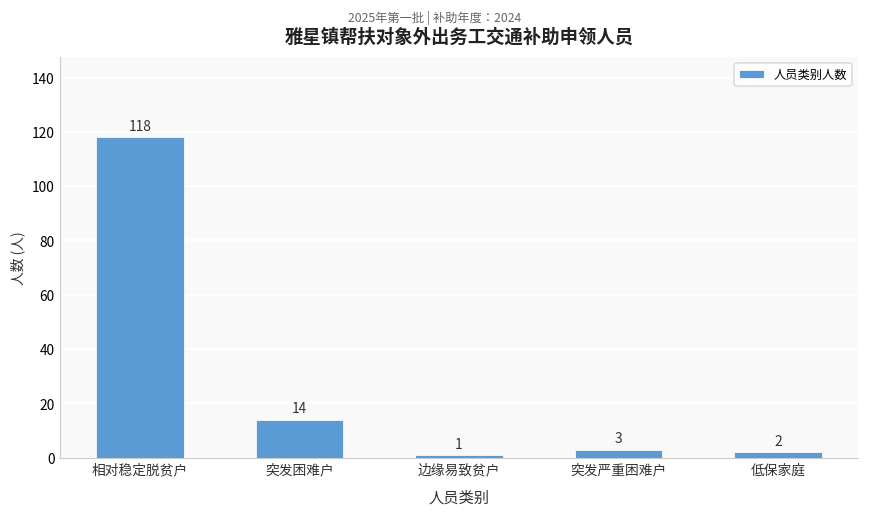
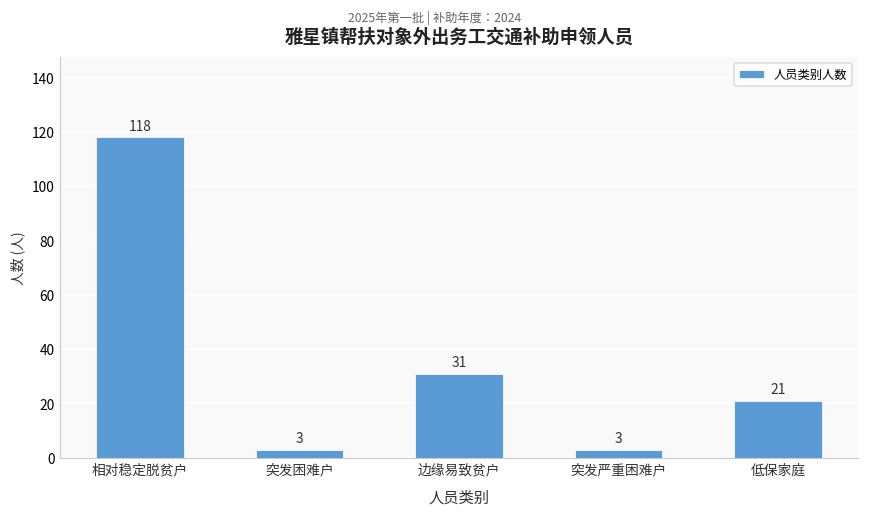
突发困难户: 14 -> 3
边缘易致贫户: 1 -> 31
低保家庭: 2 -> 21
